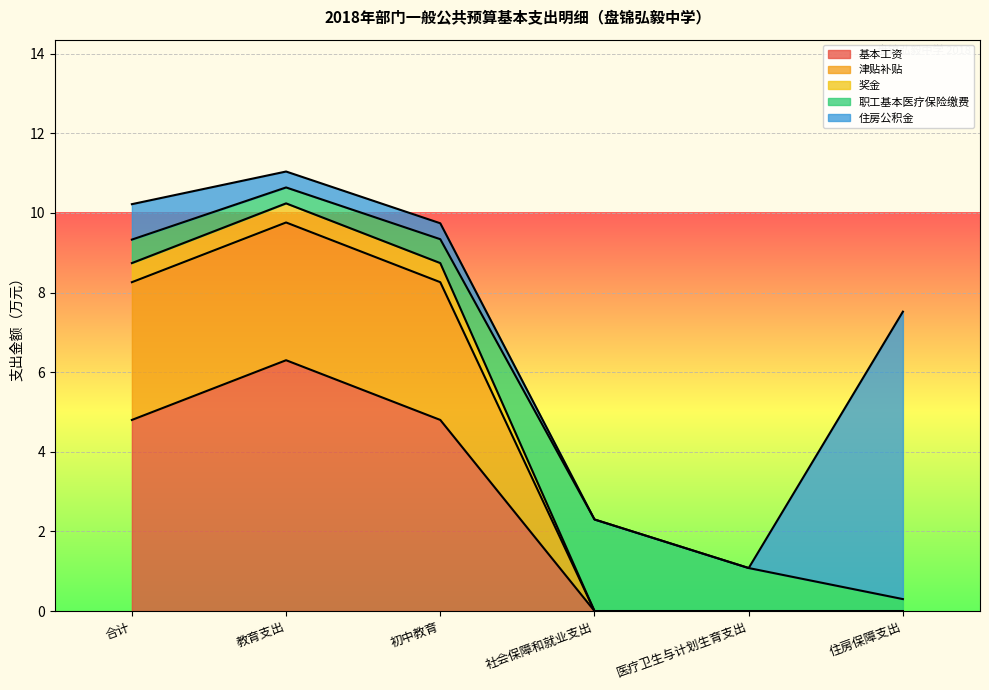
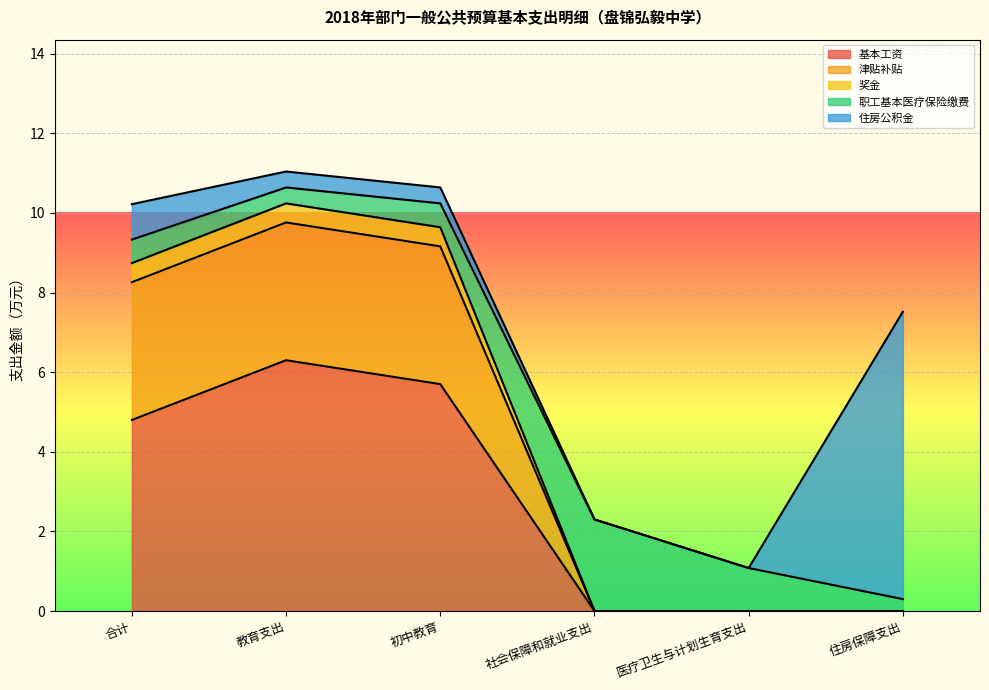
基本工资, 初中教育: 4.8 -> 5.7
